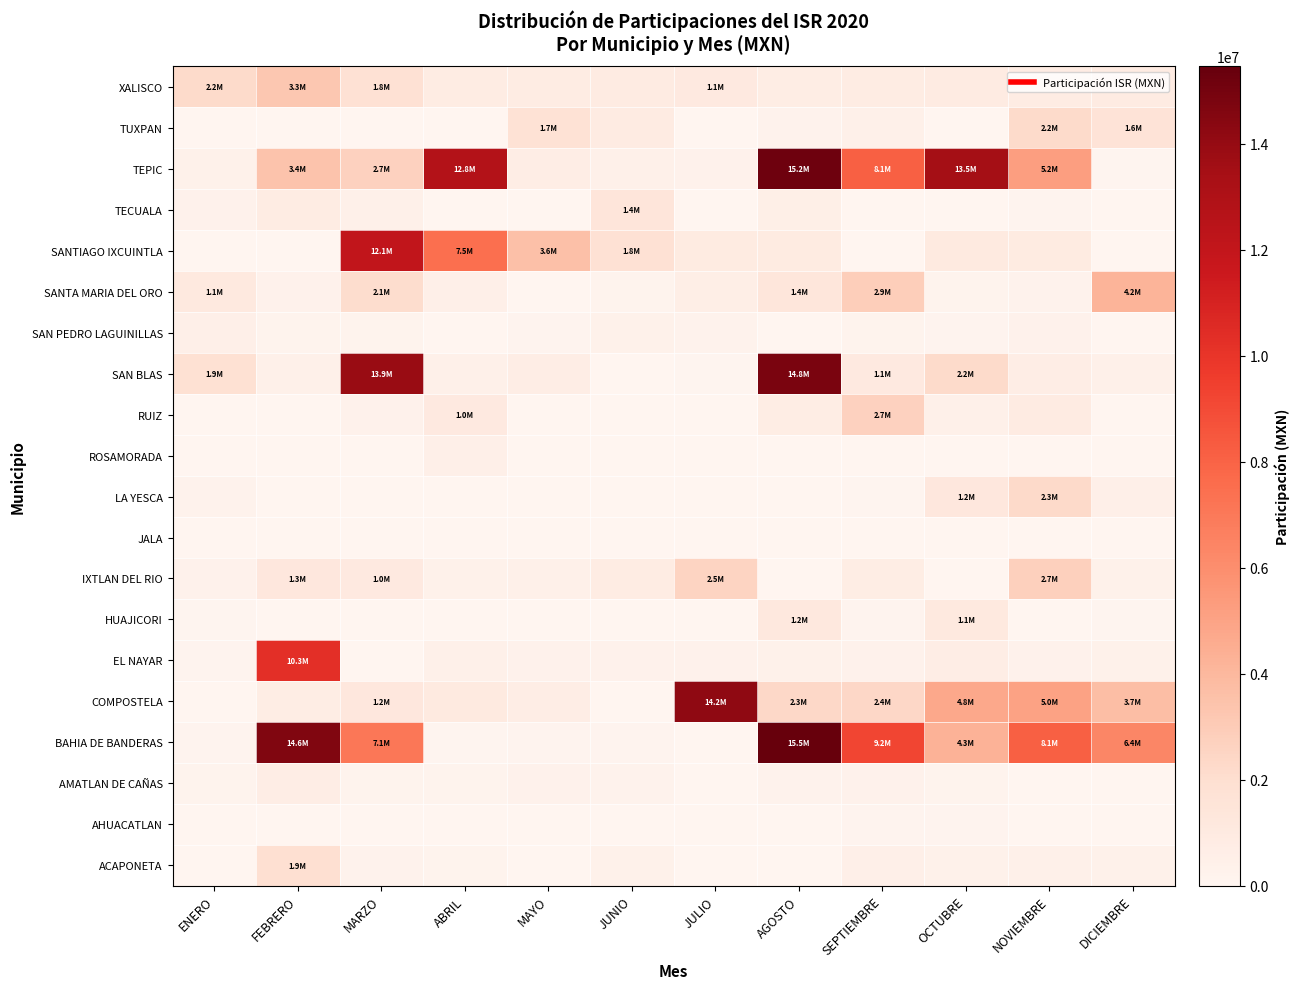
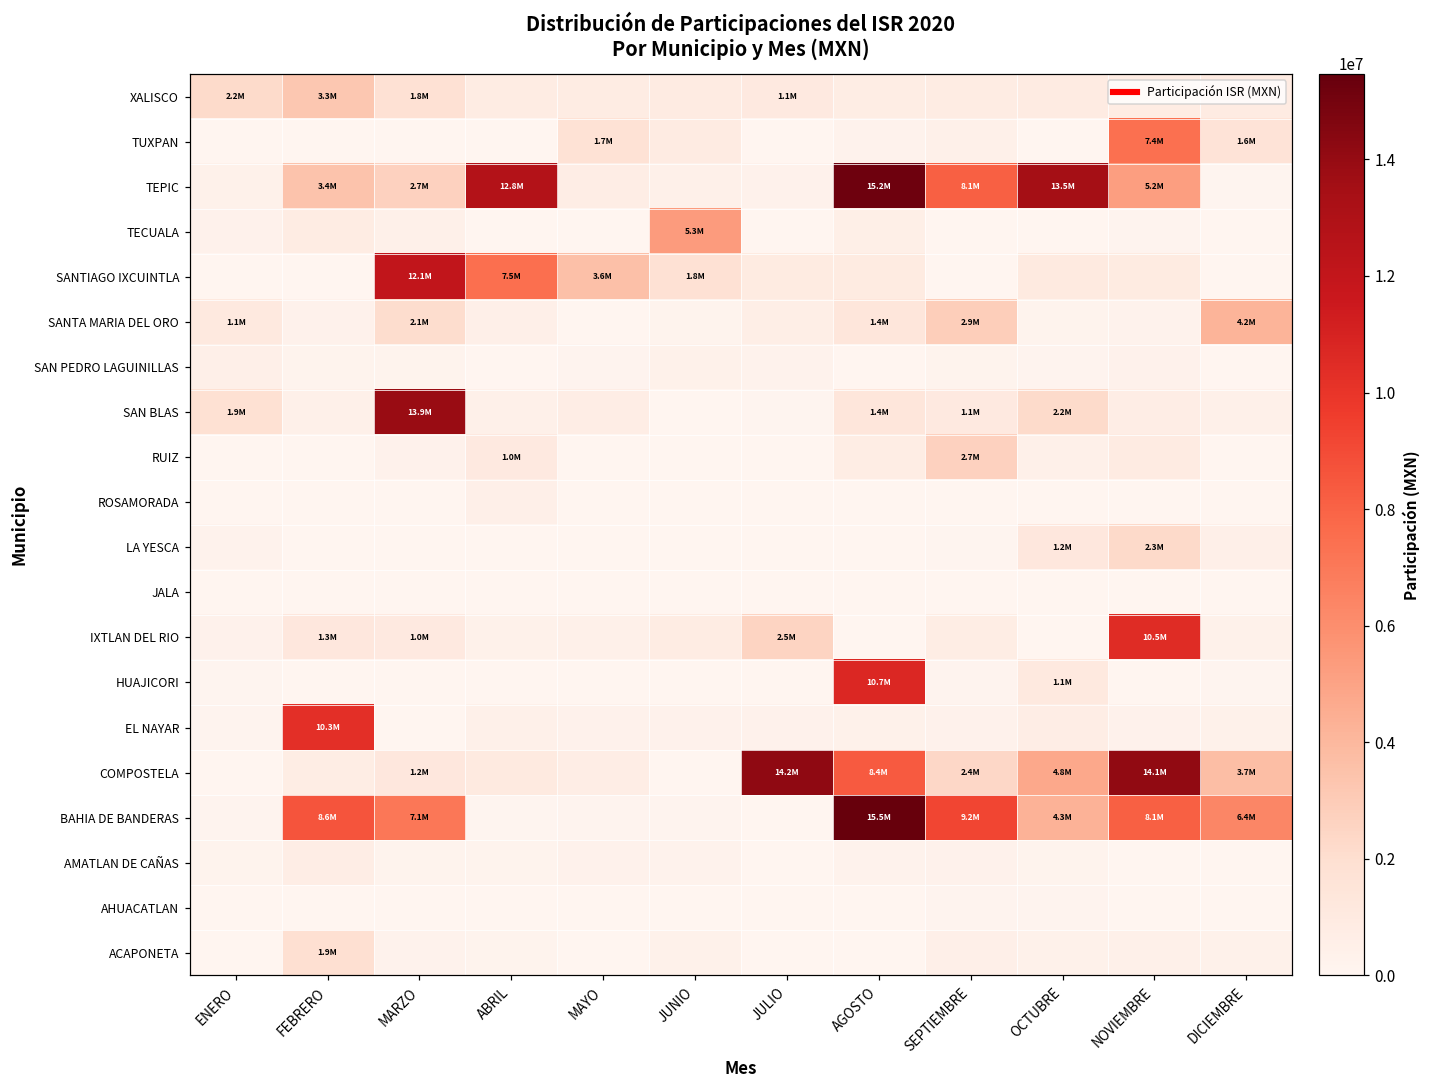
TUXPAN, NOVIEMBRE: 2.2M -> 7.4M
TECUALA, JUNIO: 1.4M -> 5.3M
SAN BLAS, AGOSTO: 14.8M -> 1.4M
IXTLAN DEL RIO, NOVIEMBRE: 2.7M -> 10.5M
HUAJICORI, AGOSTO: 1.2M -> 10.7M
COMPOSTELA, AGOSTO: 2.3M -> 8.4M
COMPOSTELA, NOVIEMBRE: 5.0M -> 14.1M
BAHIA DE BANDERAS, FEBRERO: 14.6M -> 8.6M
